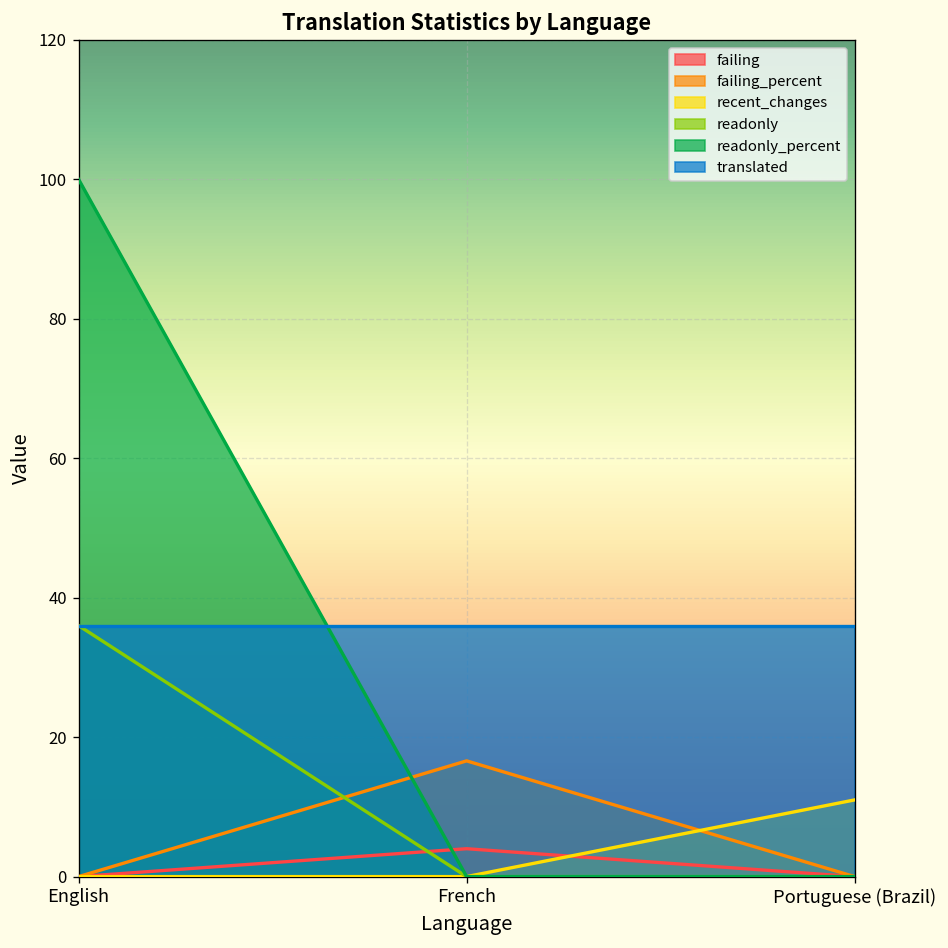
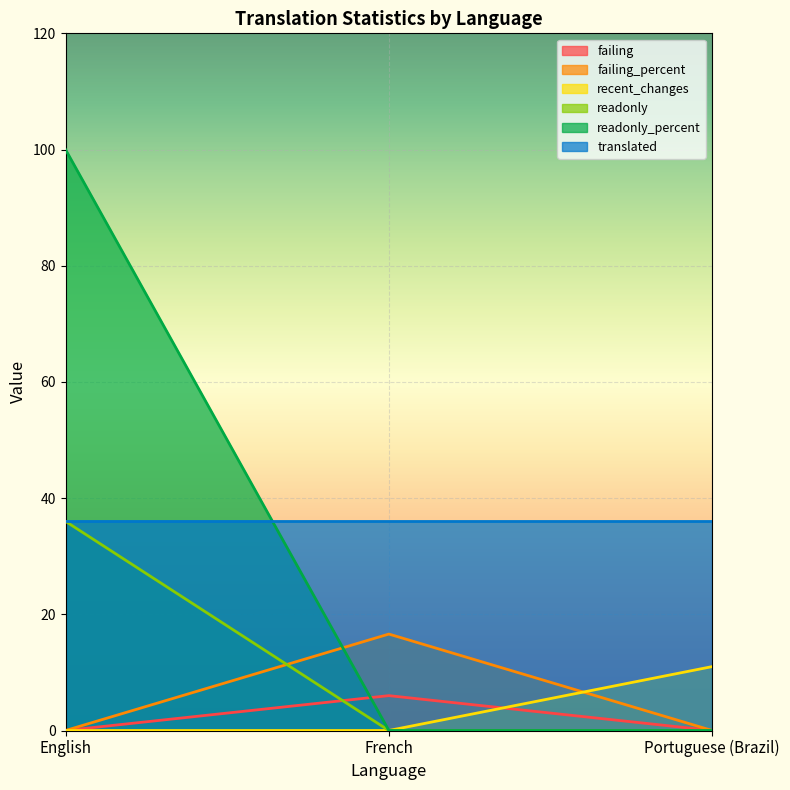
failing, French: 4 -> 6
